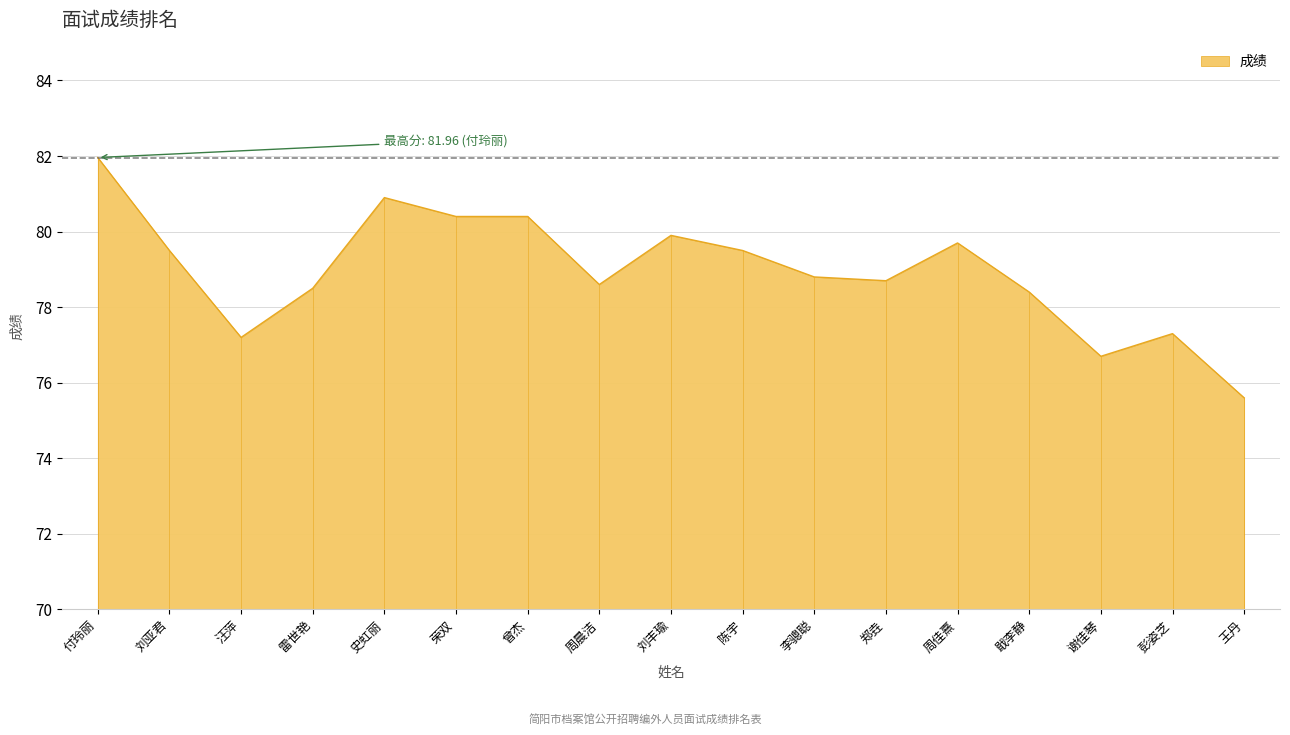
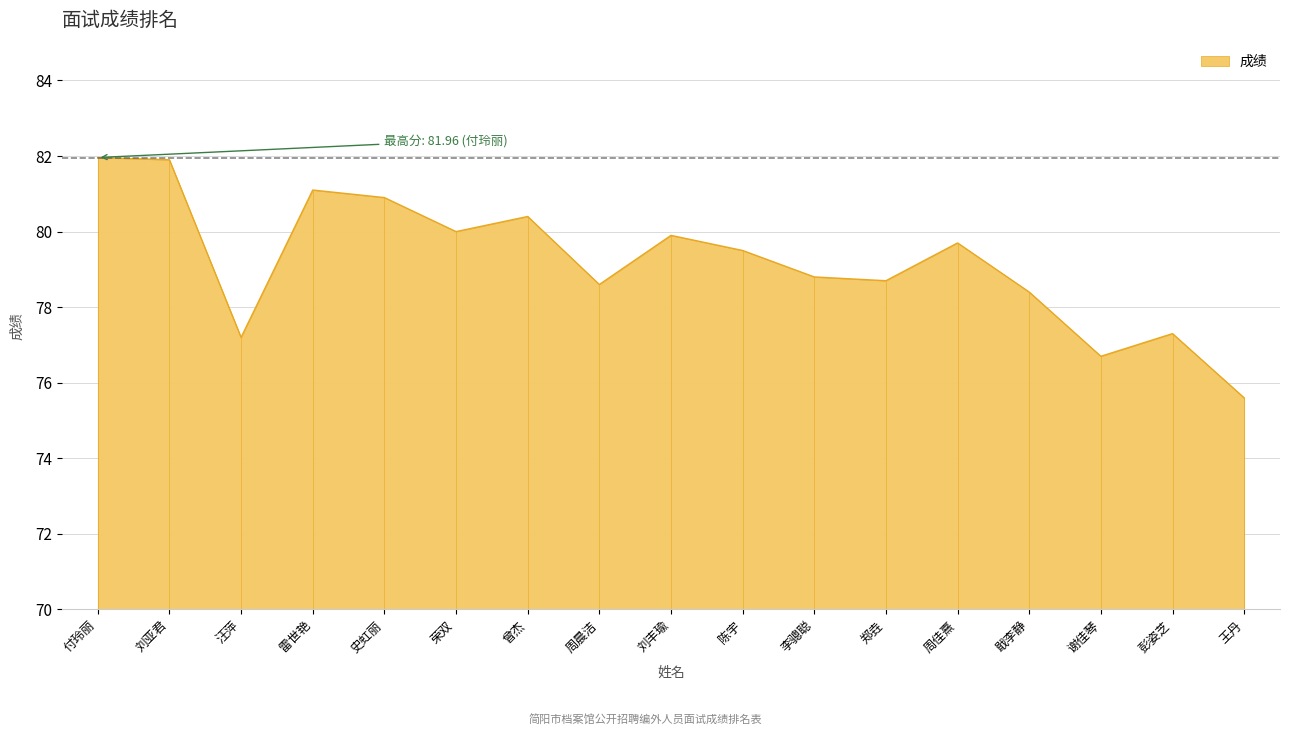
刘亚君: 79.5 -> 81.9
雷世艳: 78.5 -> 81.1
荣双: 80.4 -> 80.0
